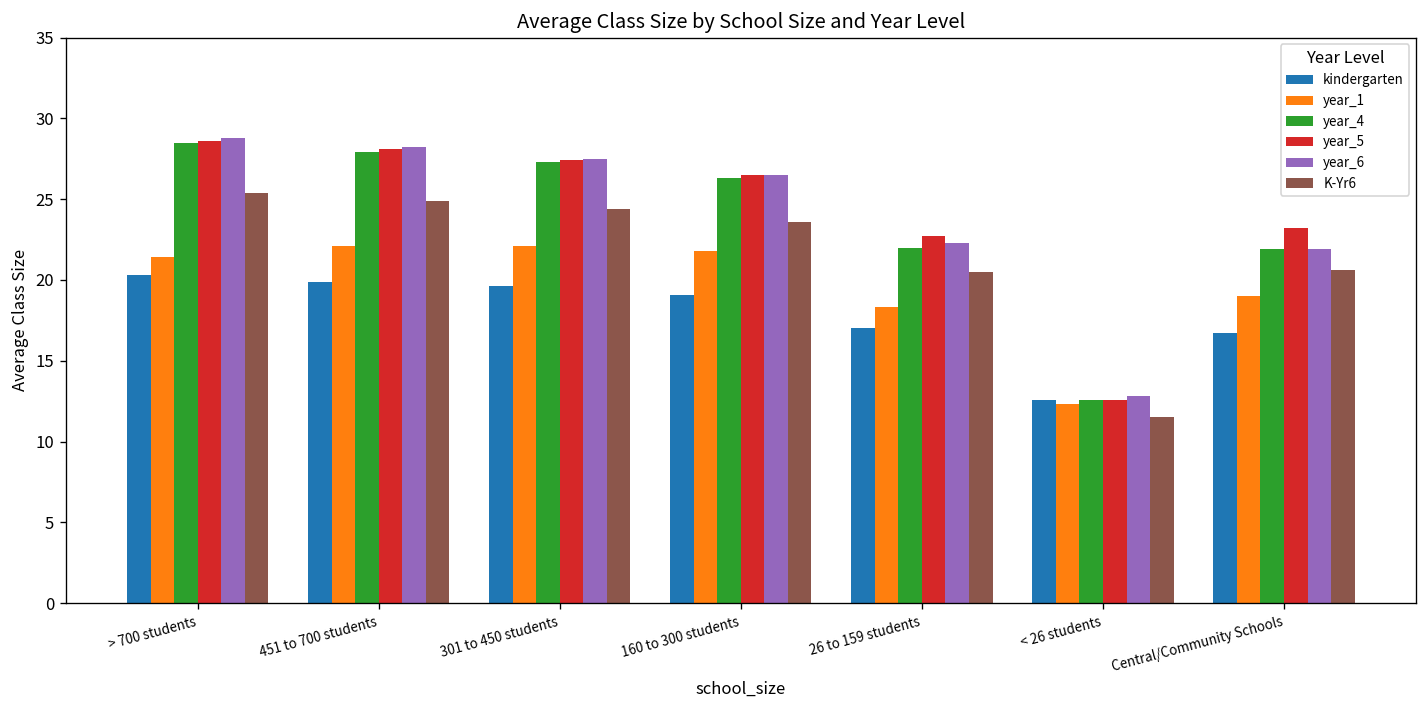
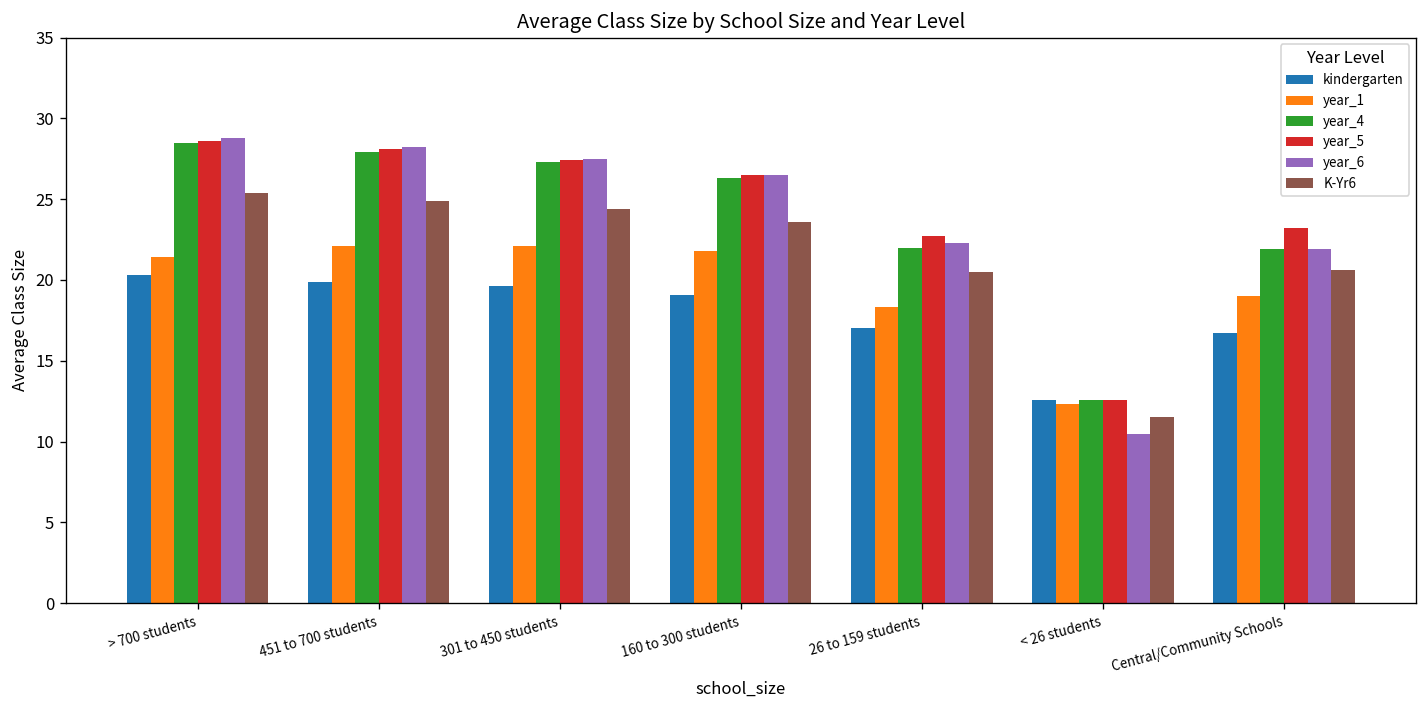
year_6, < 26 students: 12.8 -> 10.5
